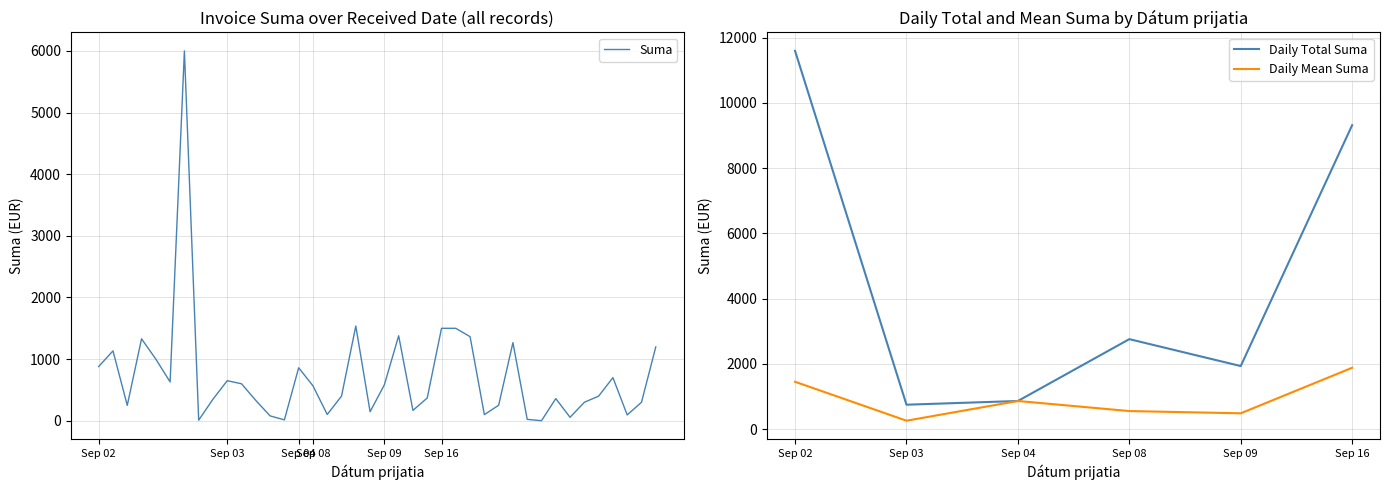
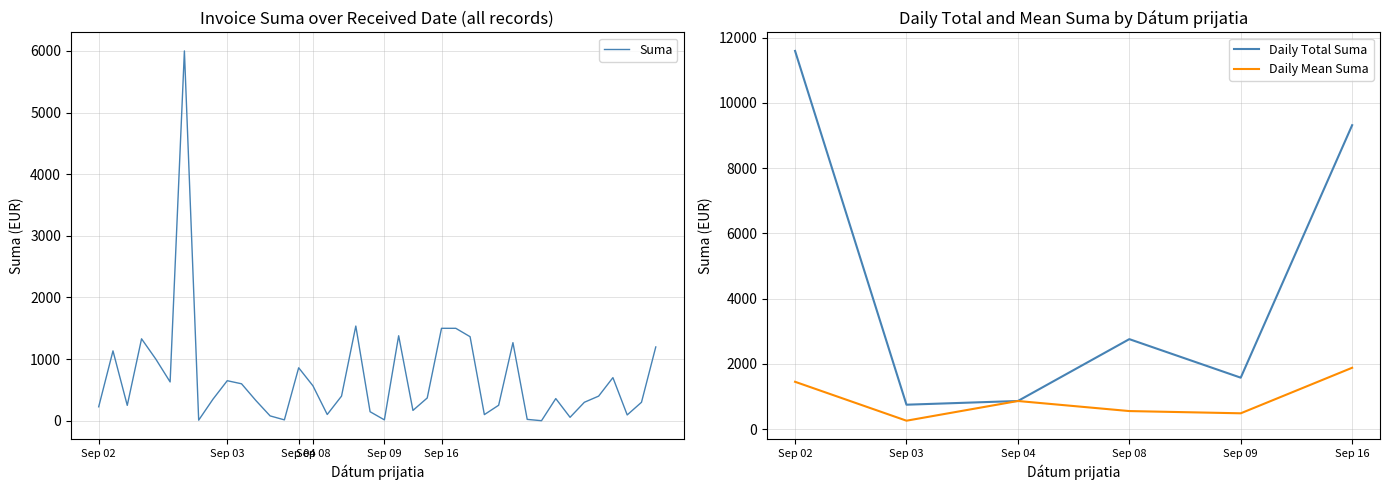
Invoice Suma over Received Date (all records), Sep 02: 900 -> 200
Invoice Suma over Received Date (all records), Sep 09: 600 -> 0
Daily Total and Mean Suma by Dátum prijatia, Daily Total Suma, Sep 09: 1900 -> 1600
